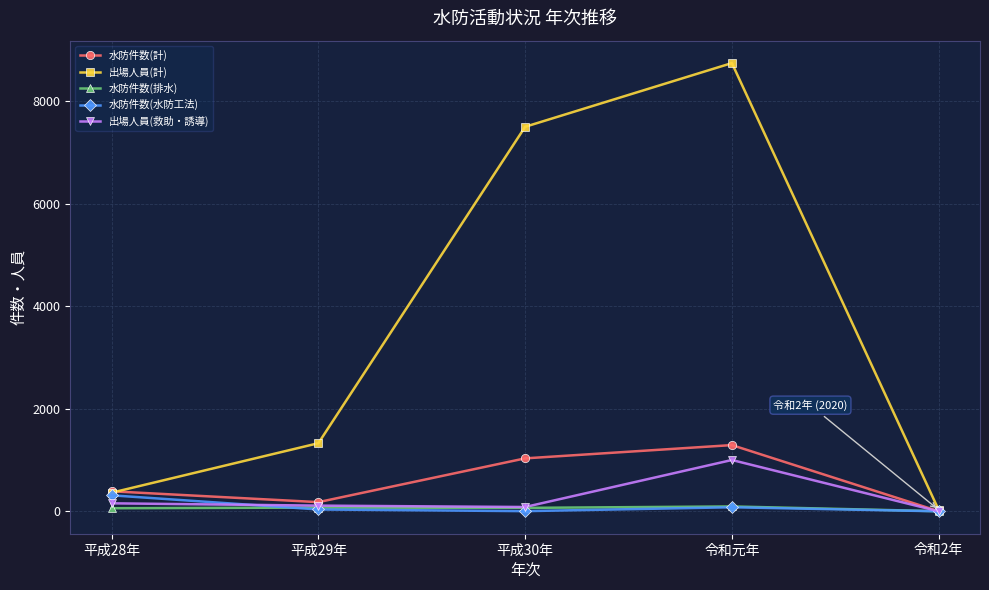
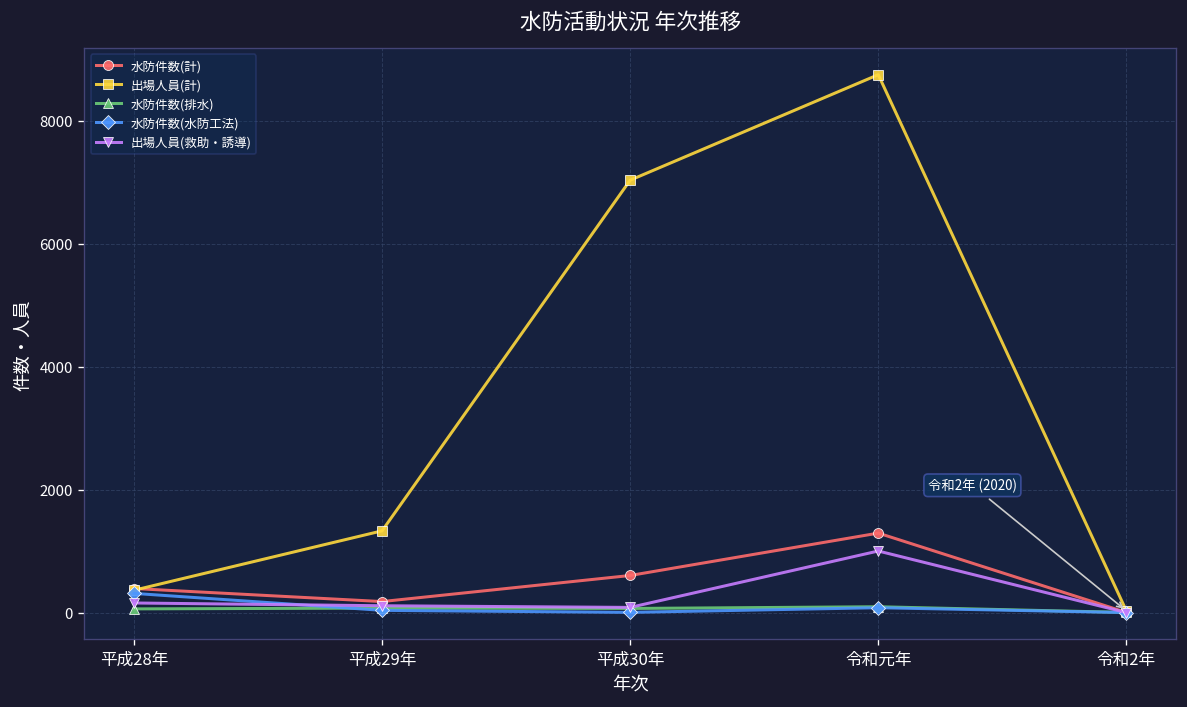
水防件数(計), 平成30年: 1000 -> 600
出場人員(計), 平成30年: 7500 -> 7000
